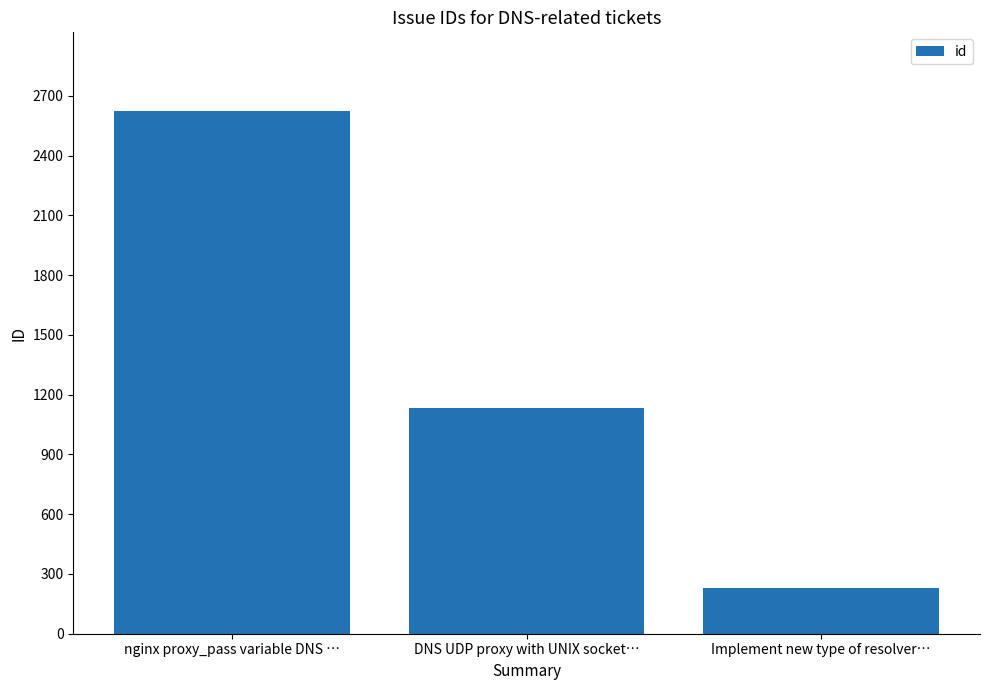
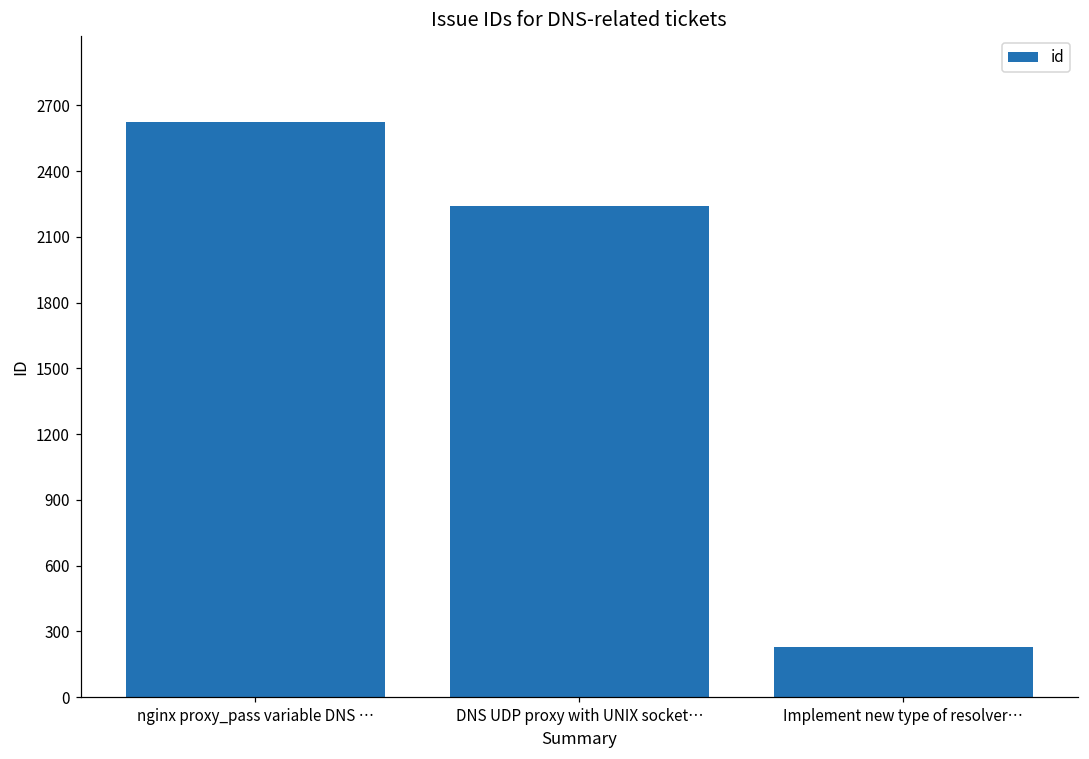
DNS UDP proxy with UNIX socket…: 1130 -> 2240
